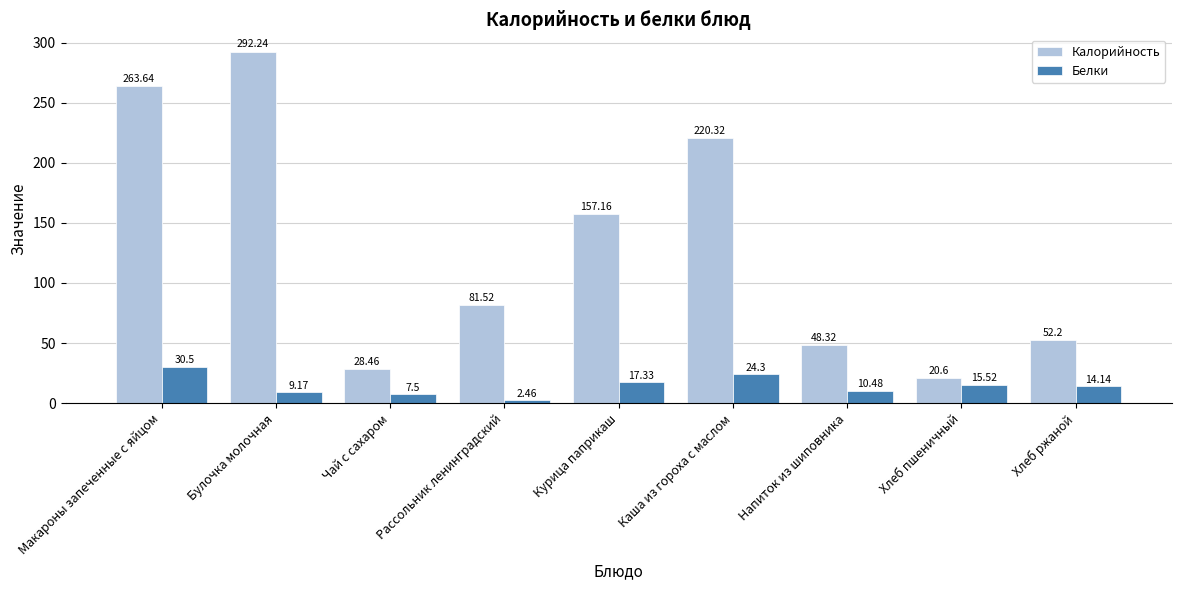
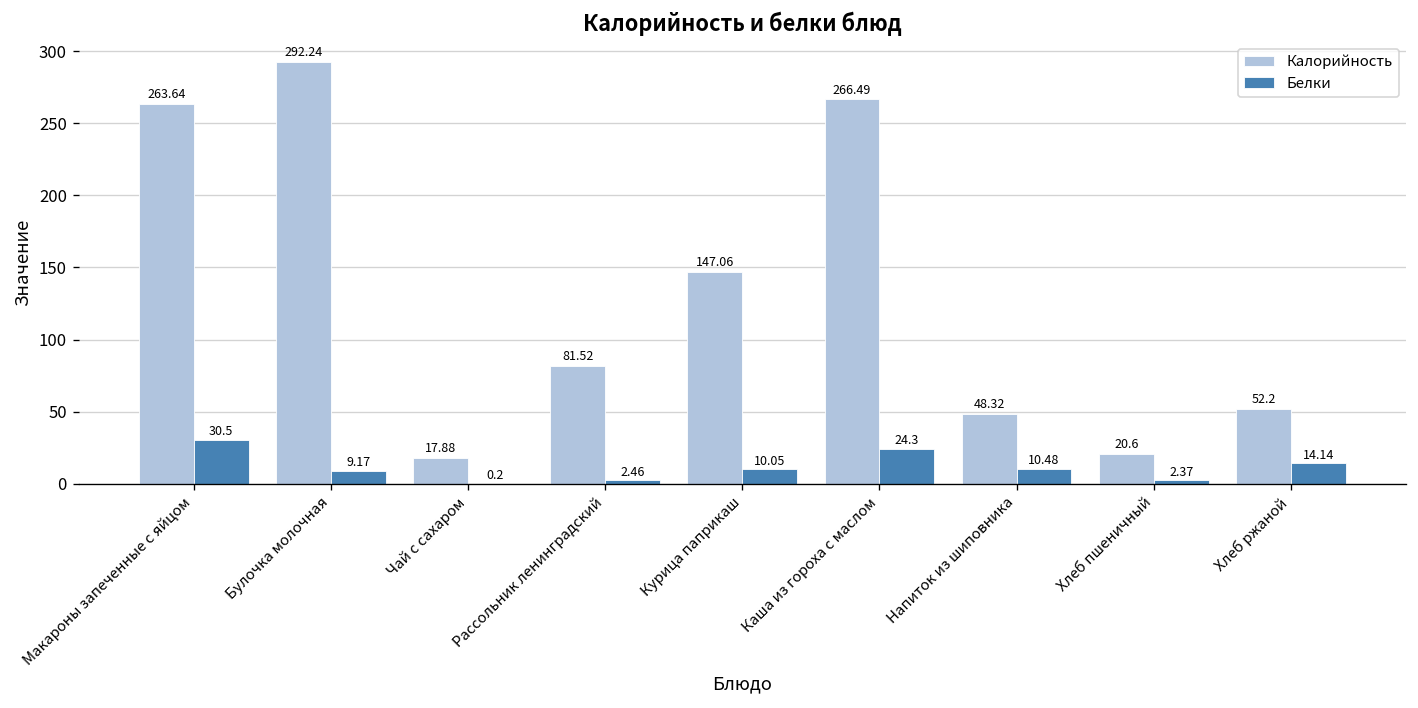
Калорийность, Чай с сахаром: 28.46 -> 17.88
Белки, Чай с сахаром: 7.5 -> 0.2
Калорийность, Курица паприкаш: 157.16 -> 147.06
Белки, Курица паприкаш: 17.33 -> 10.05
Калорийность, Каша из гороха с маслом: 220.32 -> 266.49
Белки, Хлеб пшеничный: 15.52 -> 2.37
